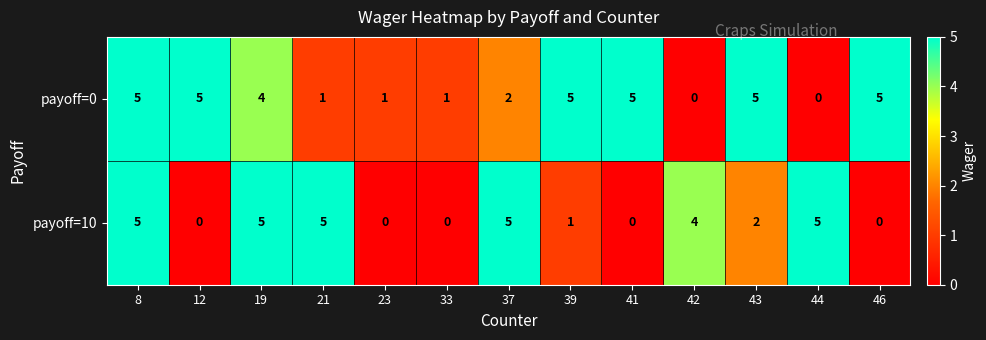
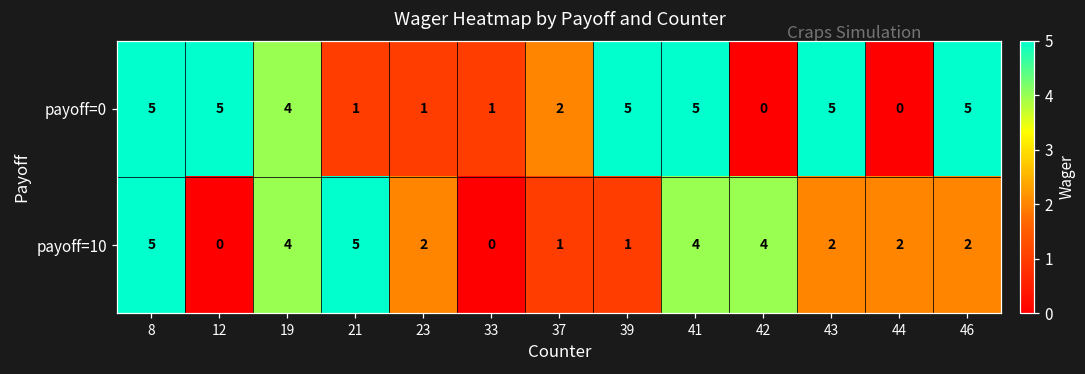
payoff=10, 19: 5 -> 4
payoff=10, 23: 0 -> 2
payoff=10, 37: 5 -> 1
payoff=10, 41: 0 -> 4
payoff=10, 44: 5 -> 2
payoff=10, 46: 0 -> 2
